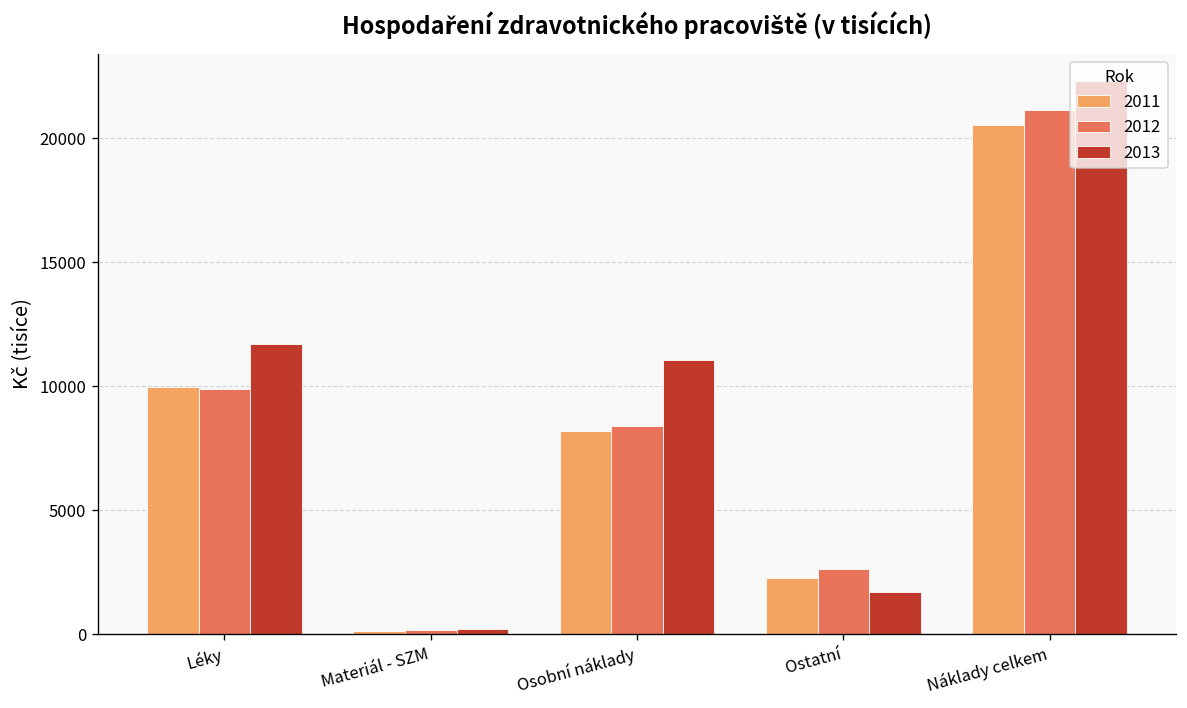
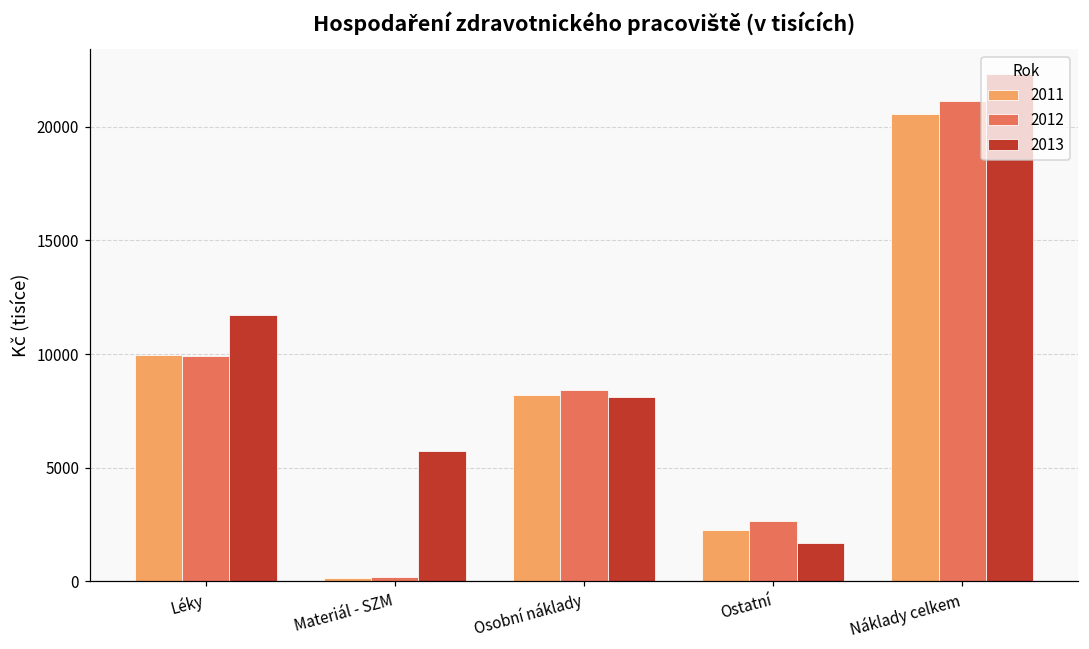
2013, Materiál - SZM: 200 -> 5700
2013, Osobní náklady: 11000 -> 8100
